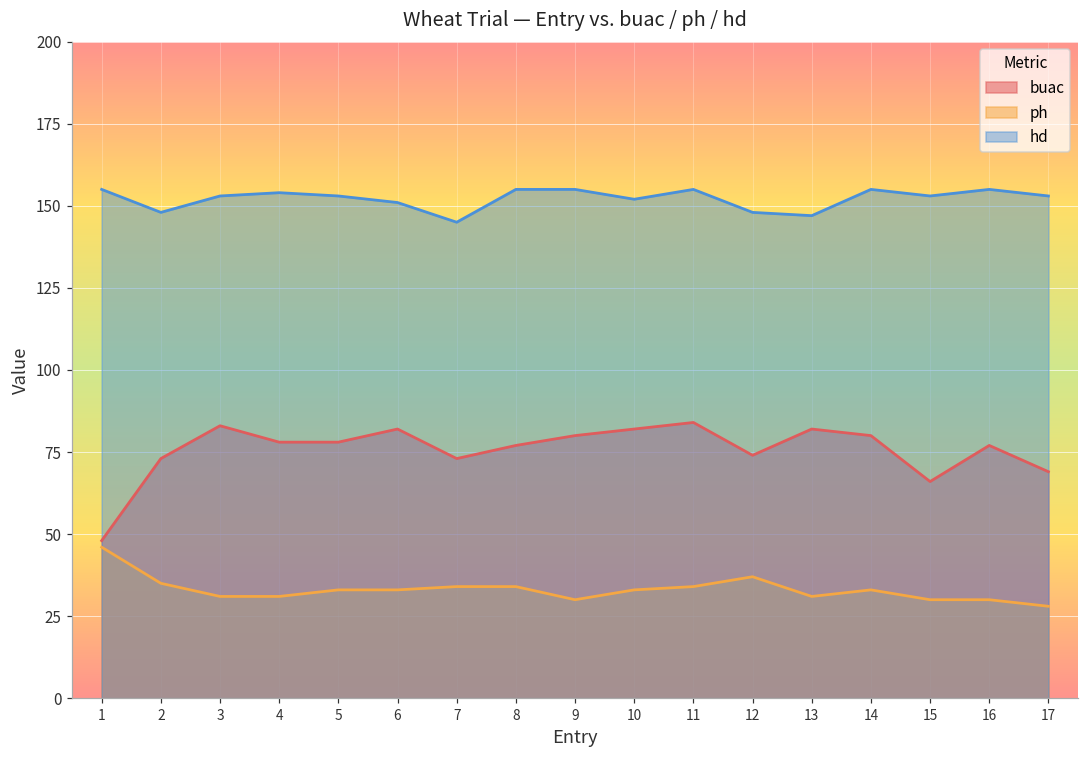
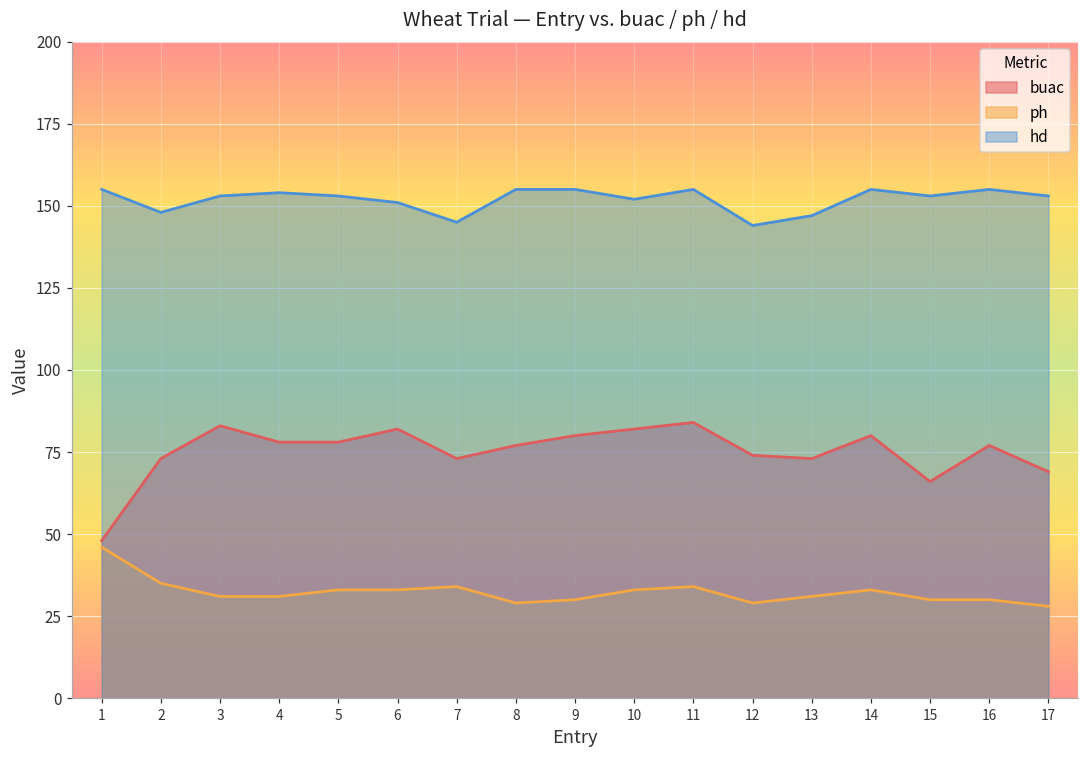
ph, 8: 34 -> 29
ph, 12: 37 -> 29
hd, 12: 148 -> 144
buac, 13: 82 -> 73
